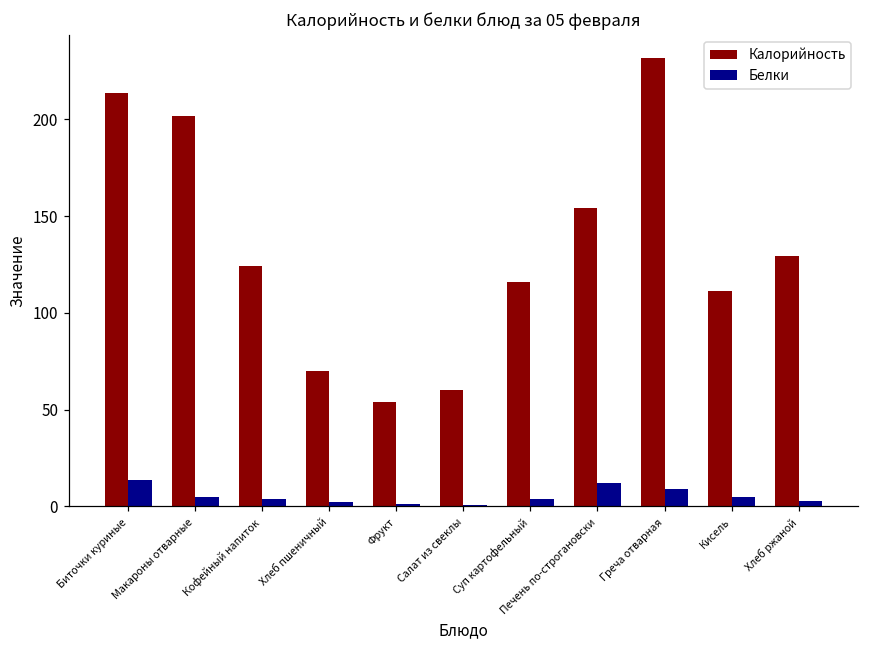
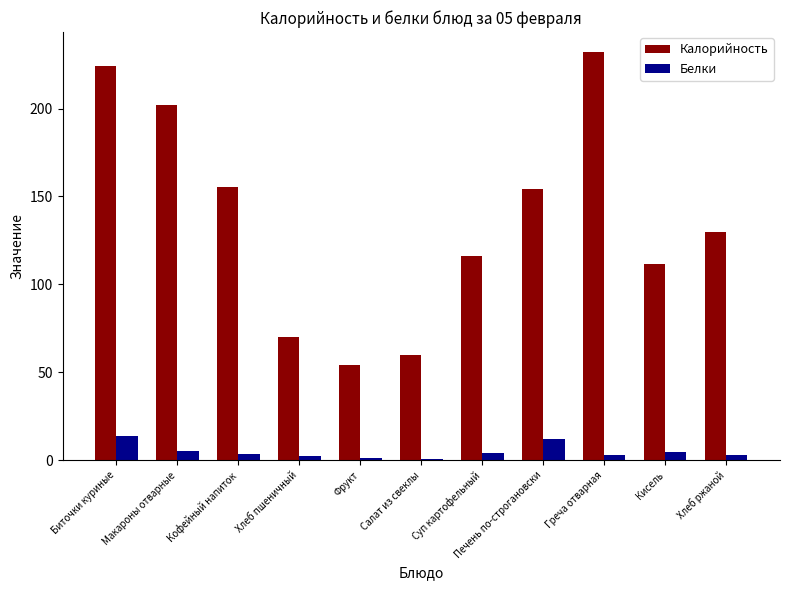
Калорийность, Биточки куриные: 213 -> 224
Калорийность, Кофейный напиток: 124 -> 155
Белки, Греча отварная: 9 -> 3
